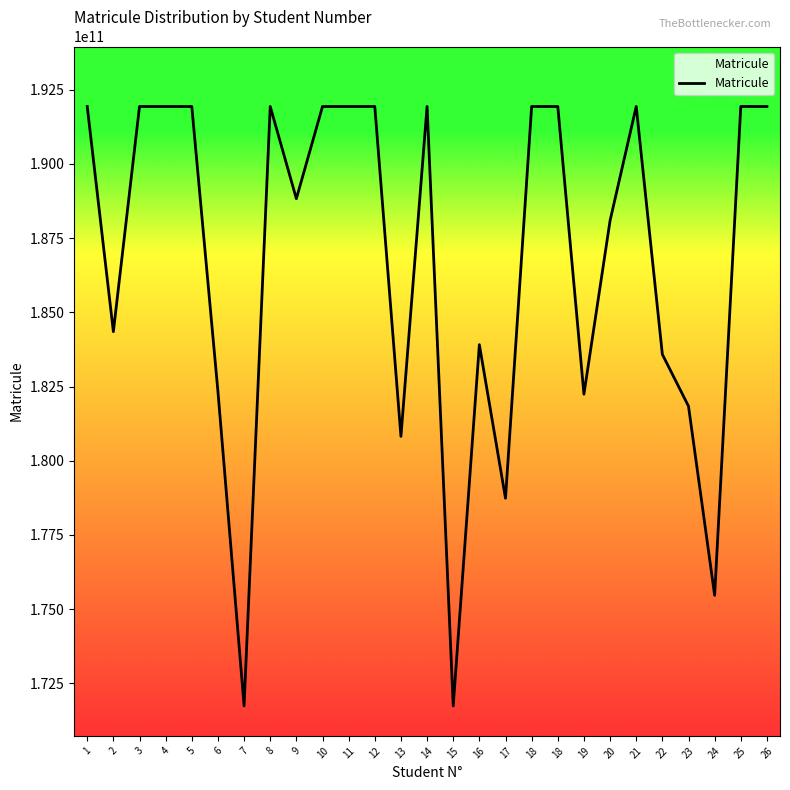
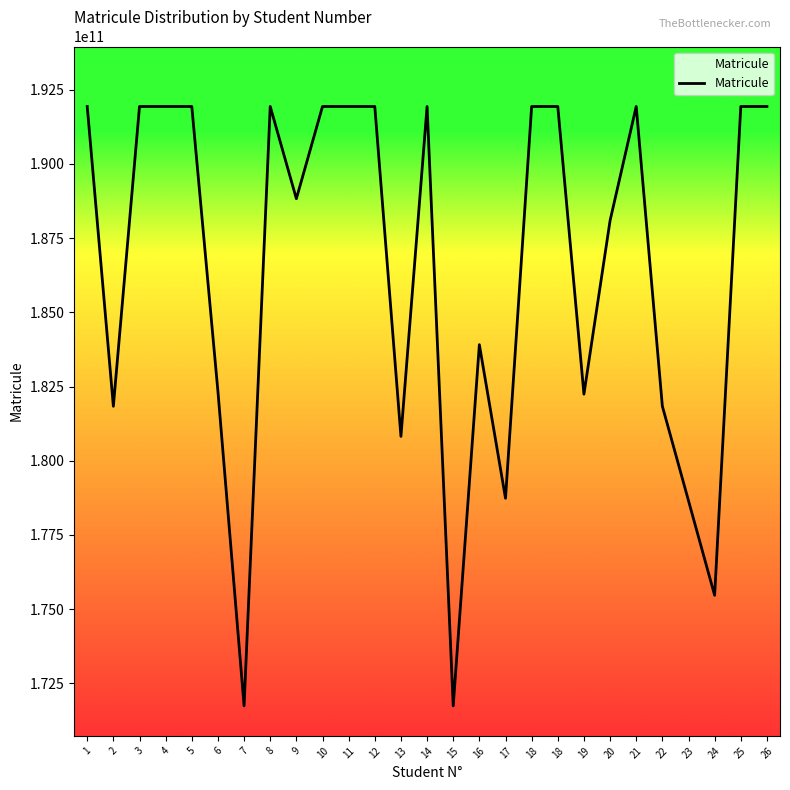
2: 184300000000 -> 181800000000
22: 183600000000 -> 181800000000
23: 181800000000 -> 178700000000
